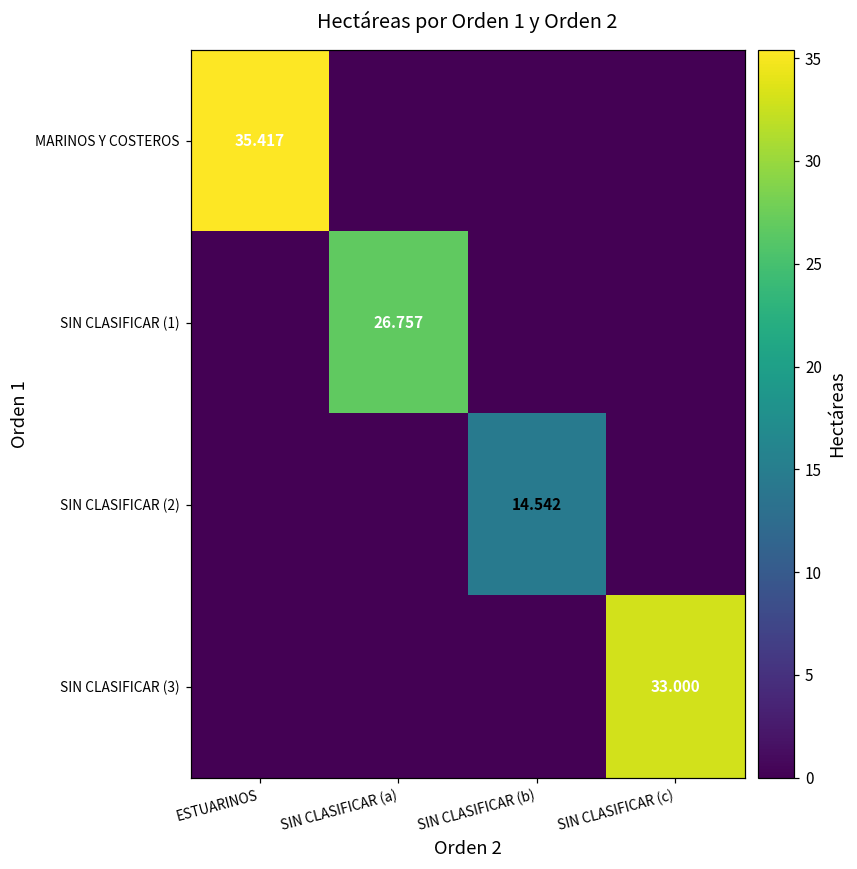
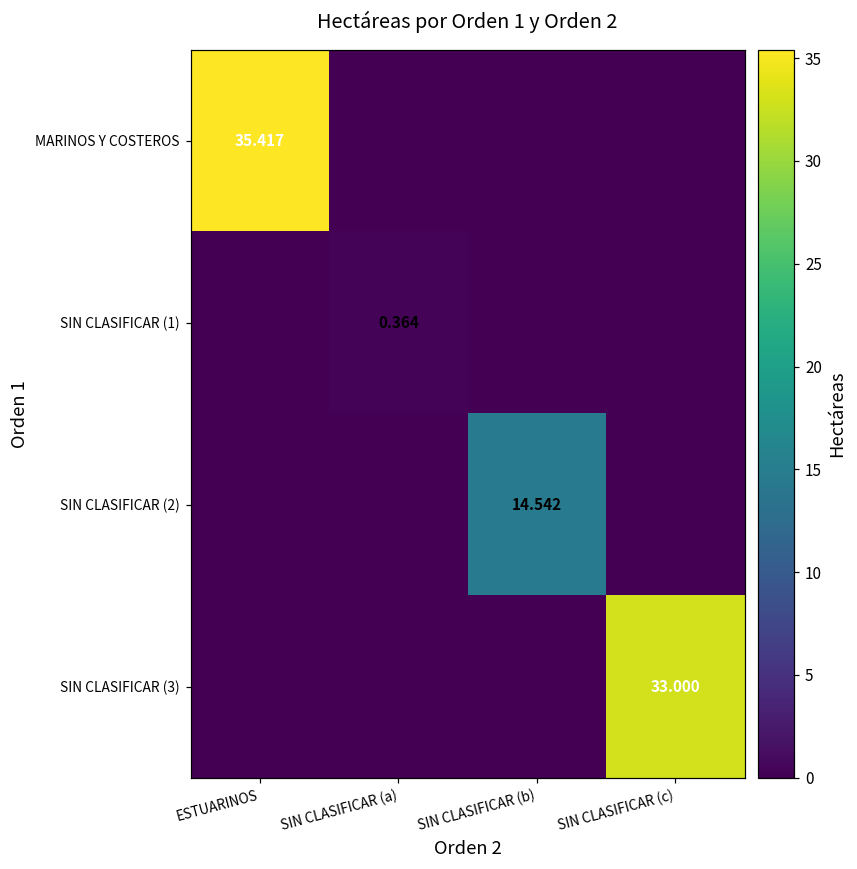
SIN CLASIFICAR (1), SIN CLASIFICAR (a): 26.757 -> 0.364
